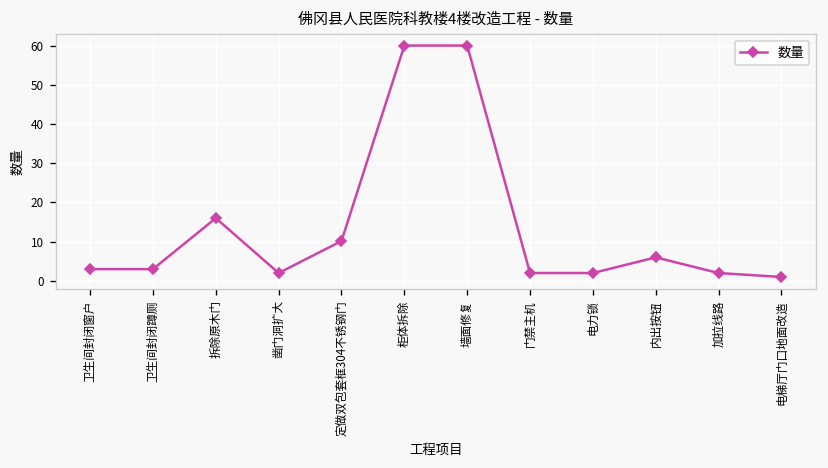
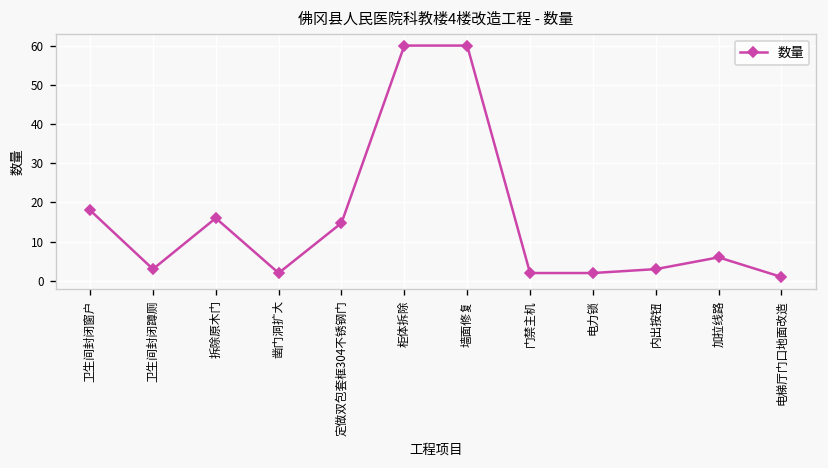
卫生间封闭窗户: 3 -> 18
定做双包套框304不锈钢门: 10 -> 15
内出按钮: 6 -> 3
加拉线路: 2 -> 6
